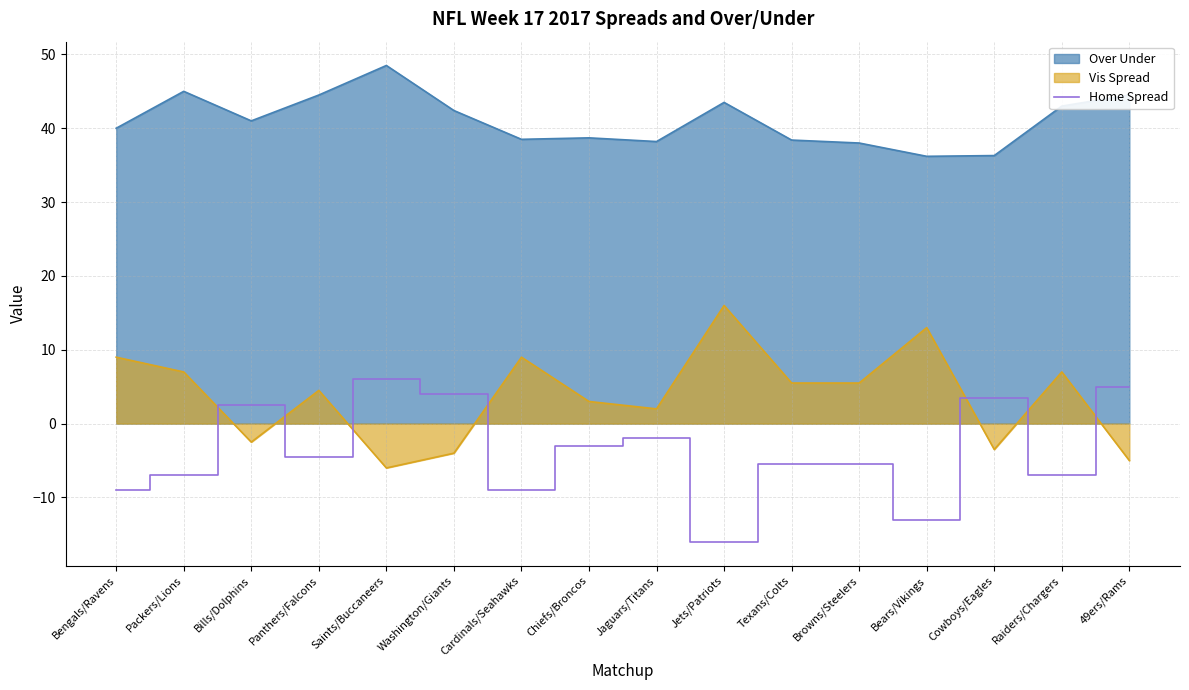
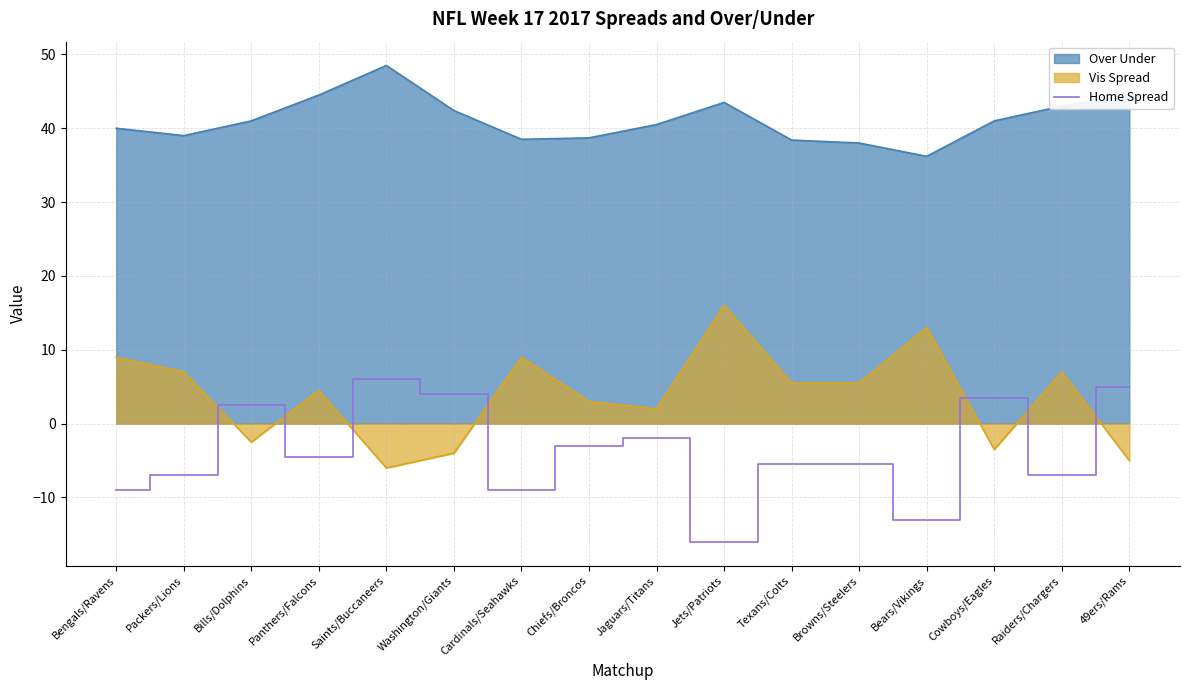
Over Under, Packers/Lions: 45 -> 39
Over Under, Jaguars/Titans: 38 -> 41
Over Under, Cowboys/Eagles: 36 -> 41
